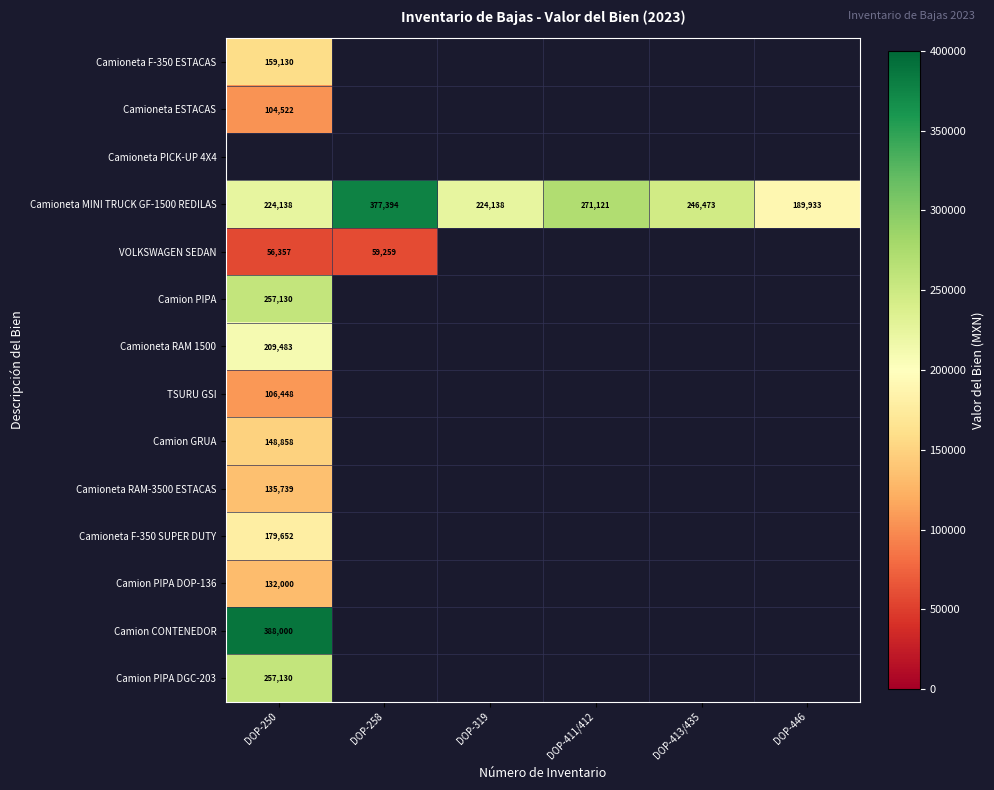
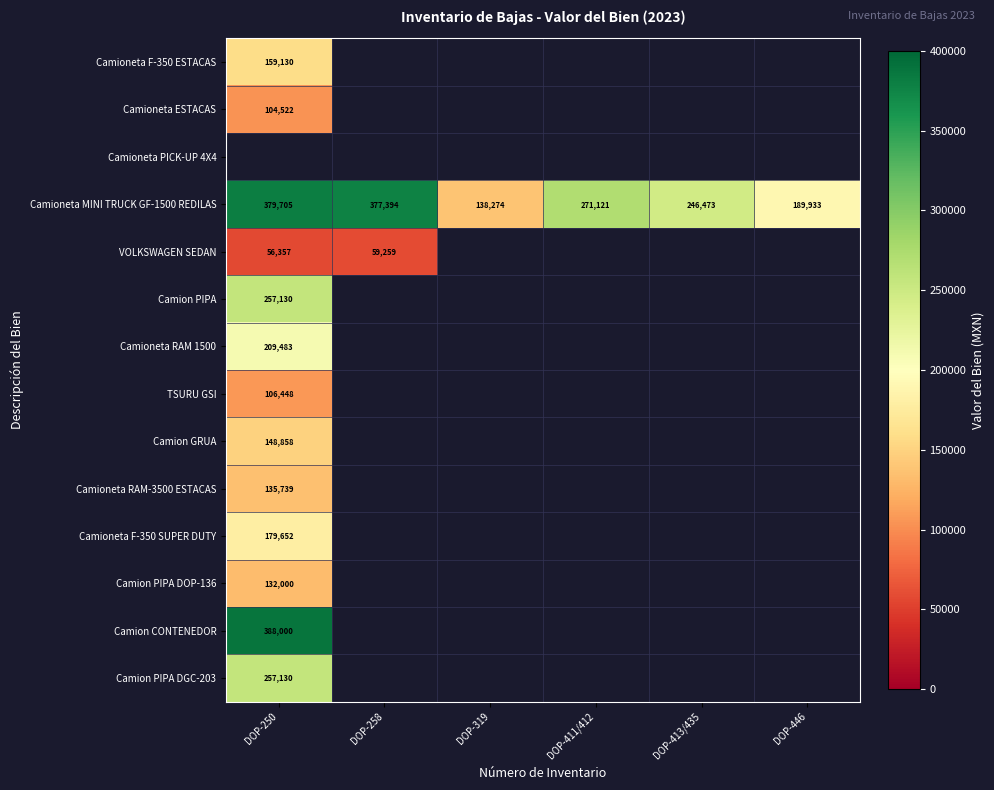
Camioneta MINI TRUCK GF-1500 REDILAS, DOP-250: 224,138 -> 379,705
Camioneta MINI TRUCK GF-1500 REDILAS, DOP-319: 224,138 -> 138,274
